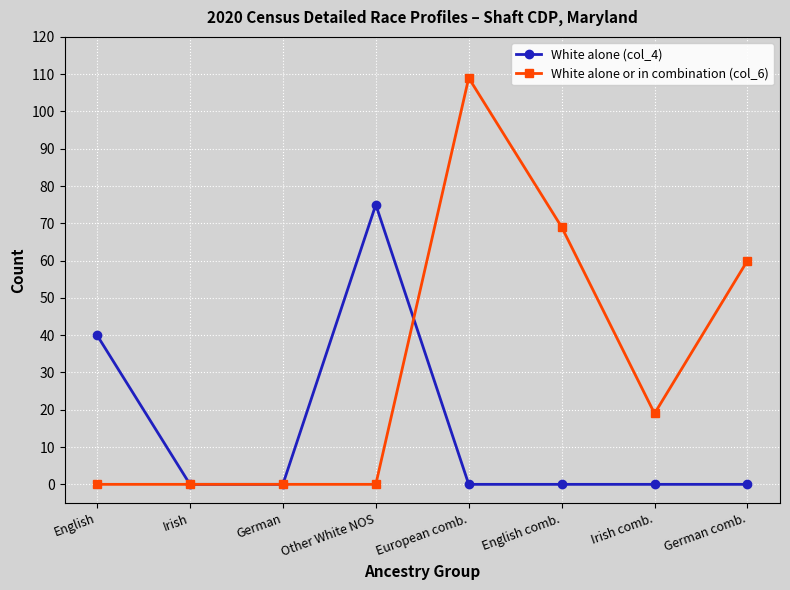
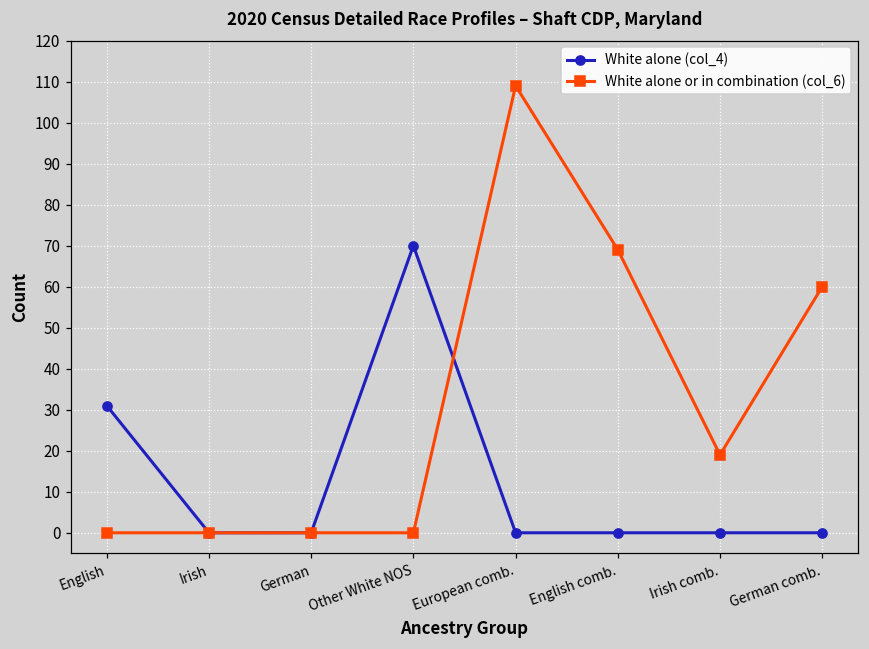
White alone (col_4), English: 40 -> 31
White alone (col_4), Other White NOS: 75 -> 70
